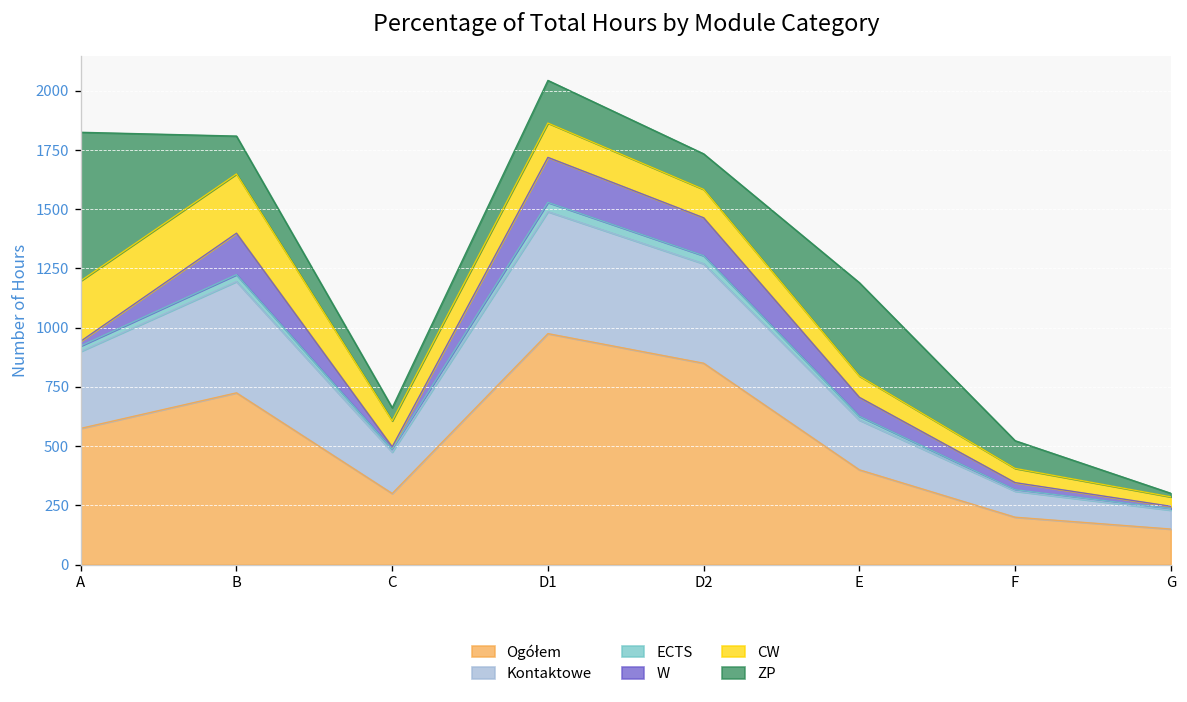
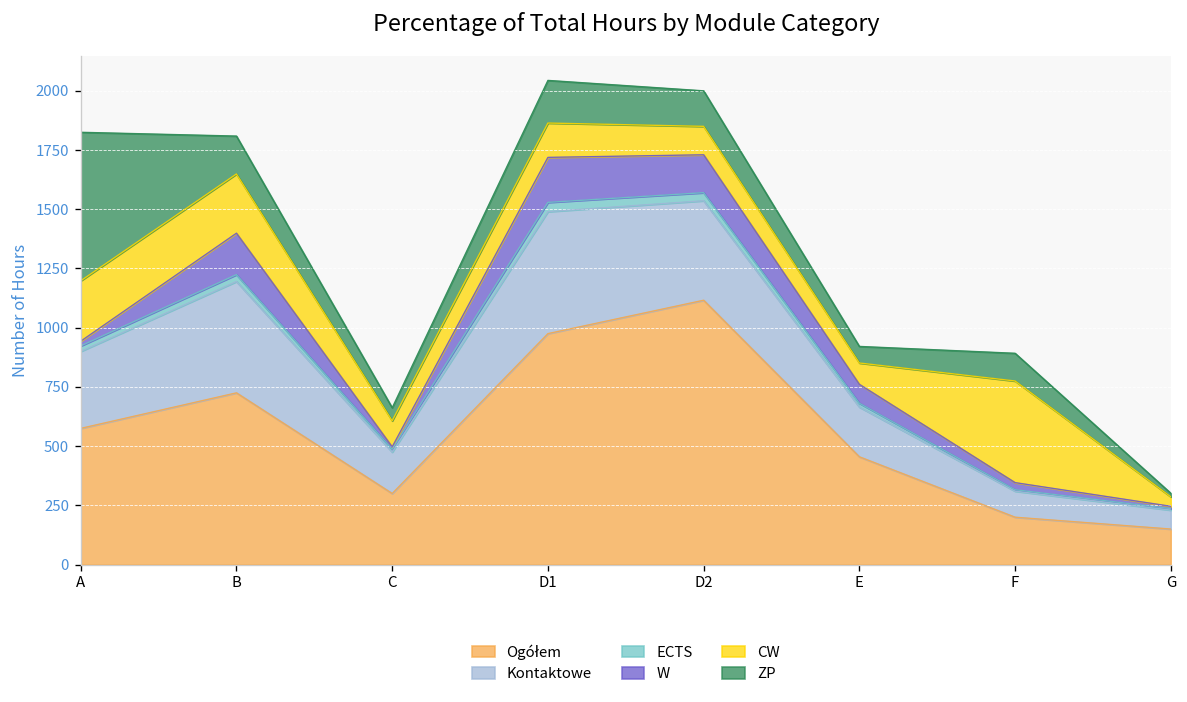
Ogółem, D2: 850 -> 1120
Ogółem, E: 400 -> 460
ZP, E: 390 -> 70
CW, F: 60 -> 430
